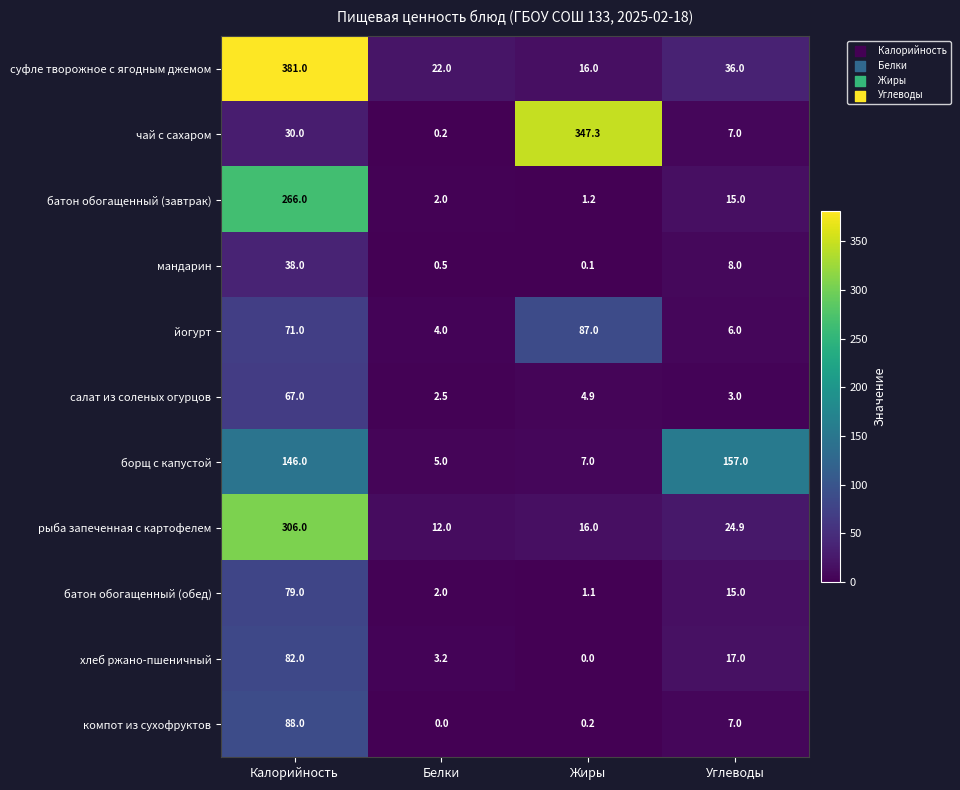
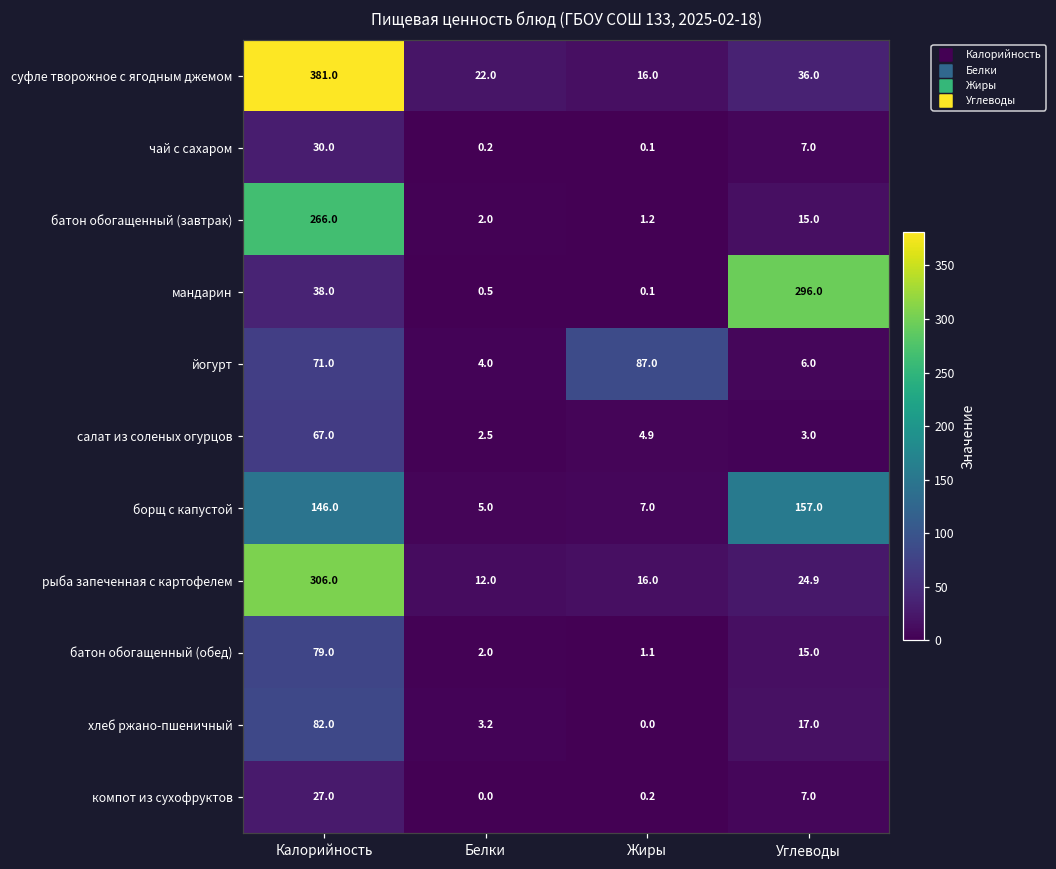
чай с сахаром, Жиры: 347.3 -> 0.1
мандарин, Углеводы: 8.0 -> 296.0
компот из сухофруктов, Калорийность: 88.0 -> 27.0
